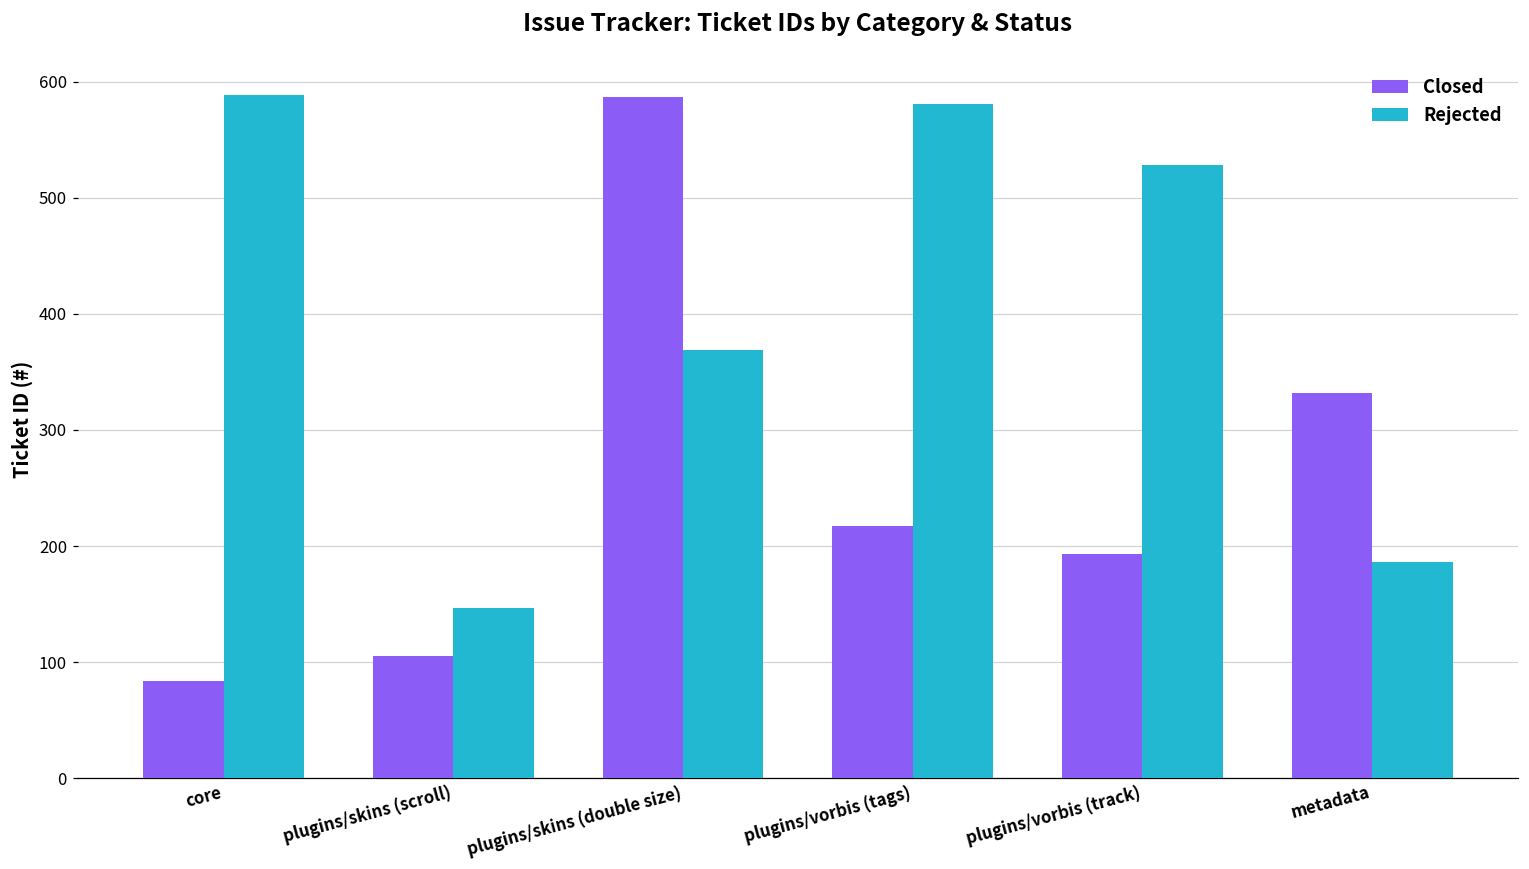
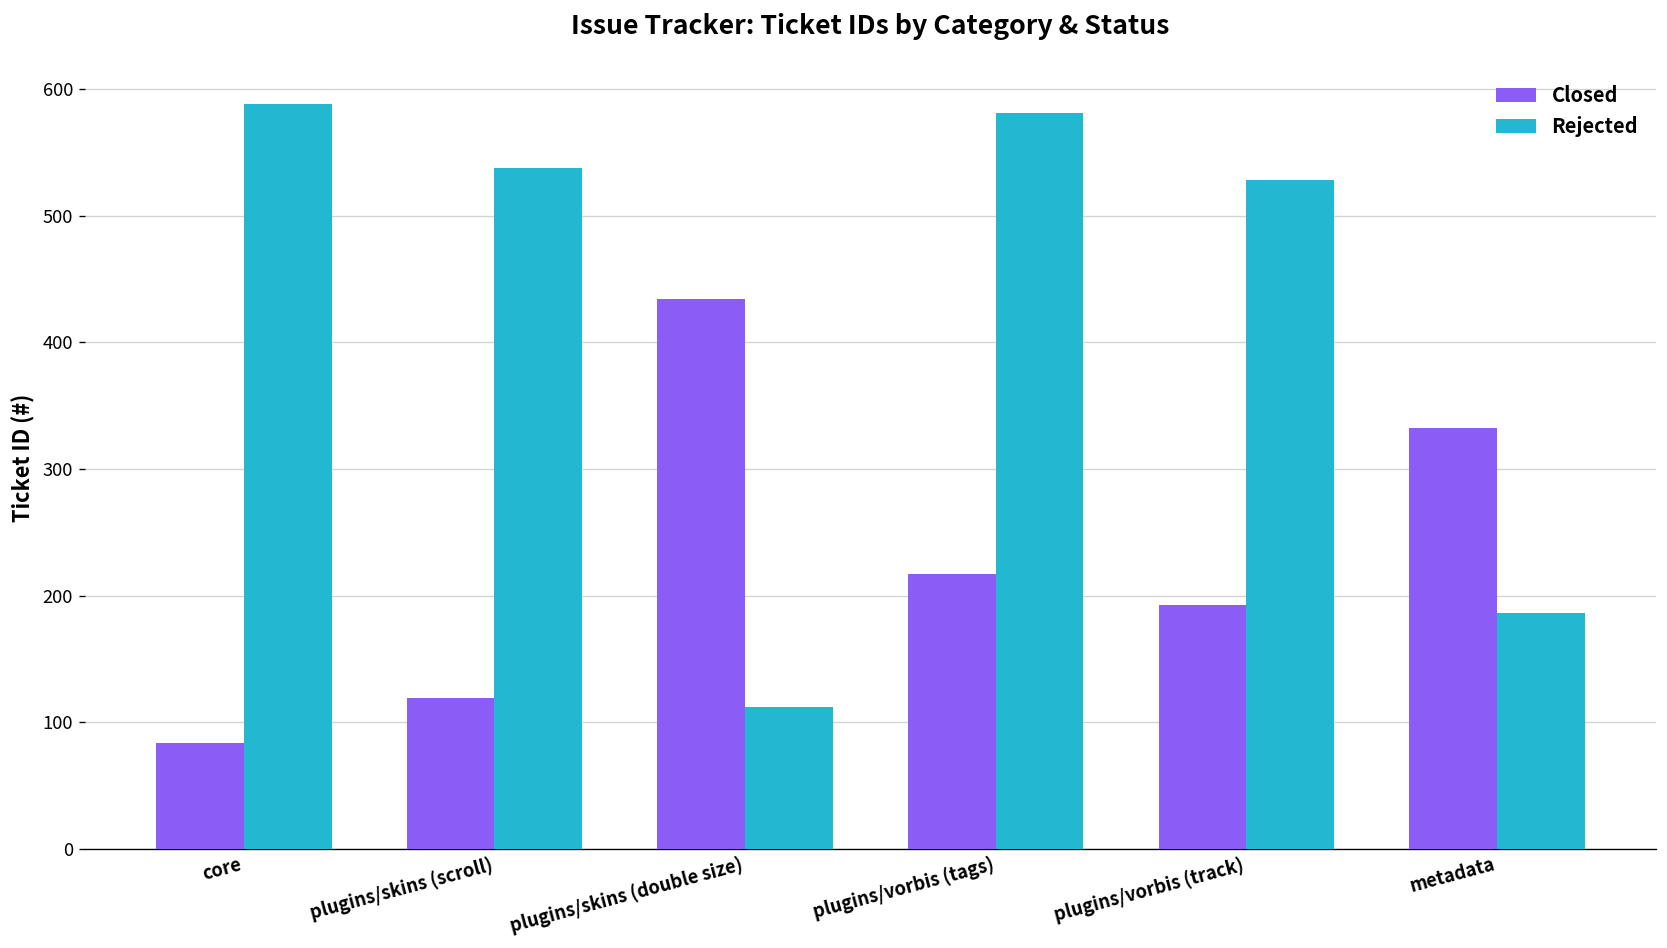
Closed, plugins/skins (scroll): 105 -> 119
Rejected, plugins/skins (scroll): 147 -> 538
Closed, plugins/skins (double size): 587 -> 434
Rejected, plugins/skins (double size): 369 -> 112
